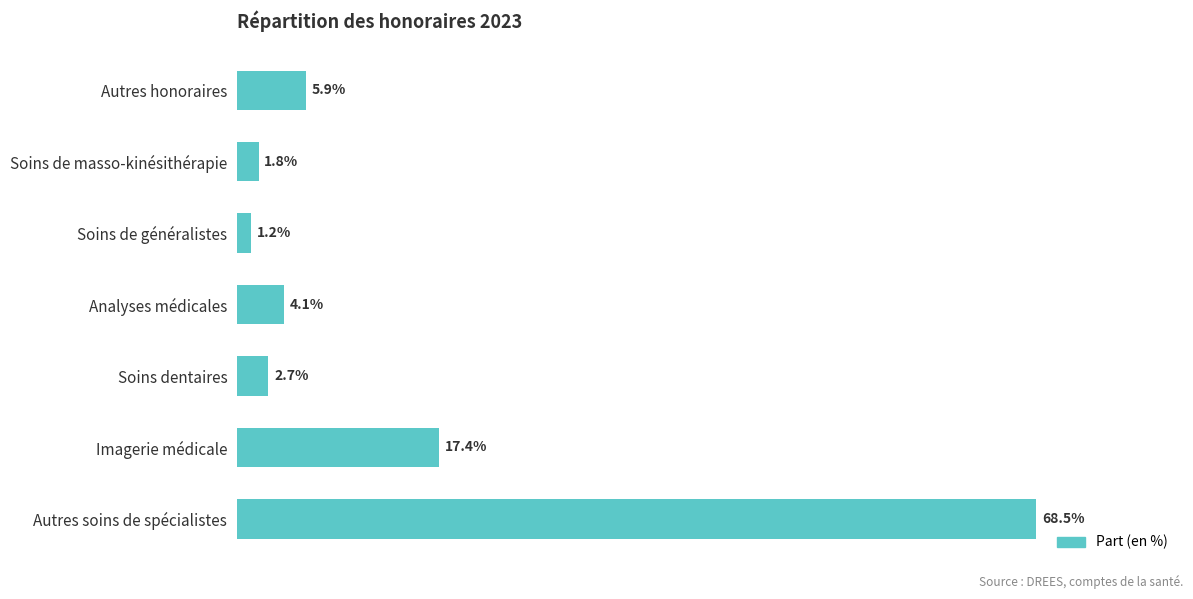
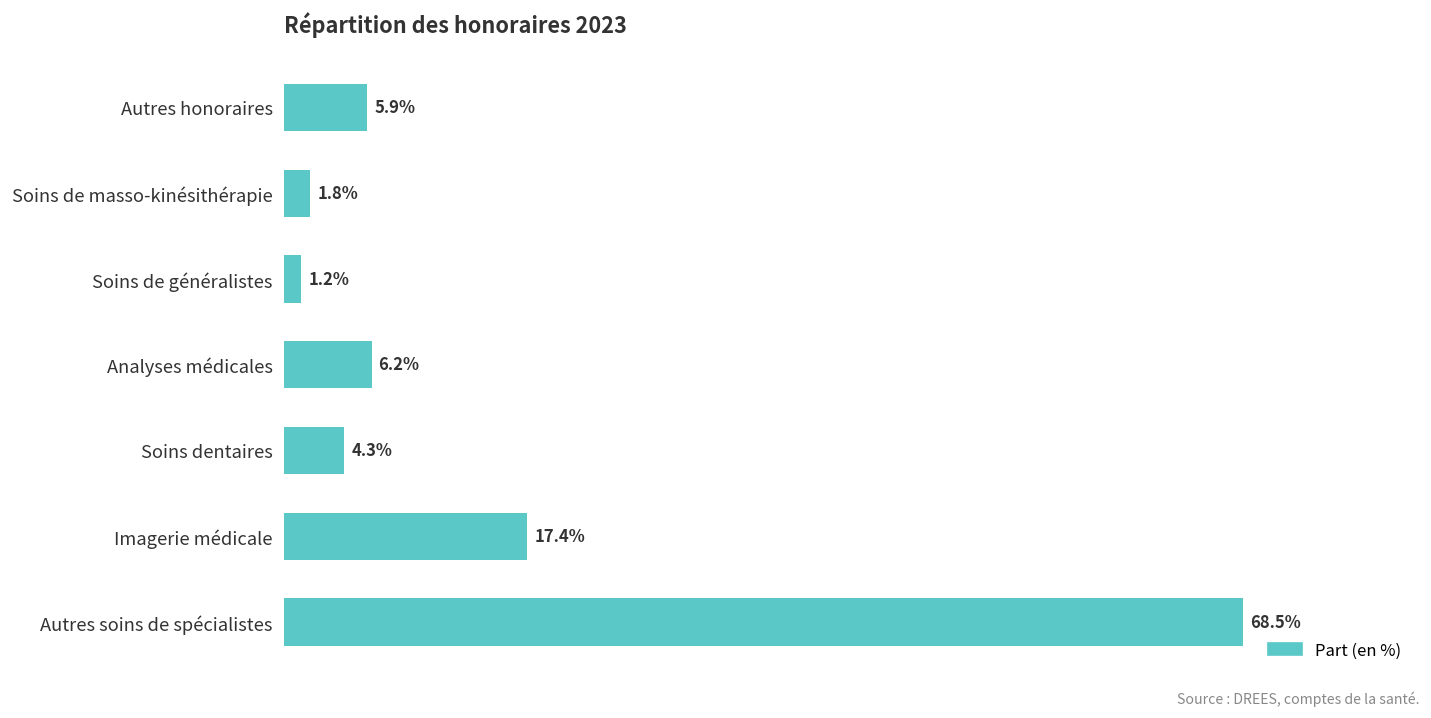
Analyses médicales: 4.1% -> 6.2%
Soins dentaires: 2.7% -> 4.3%
